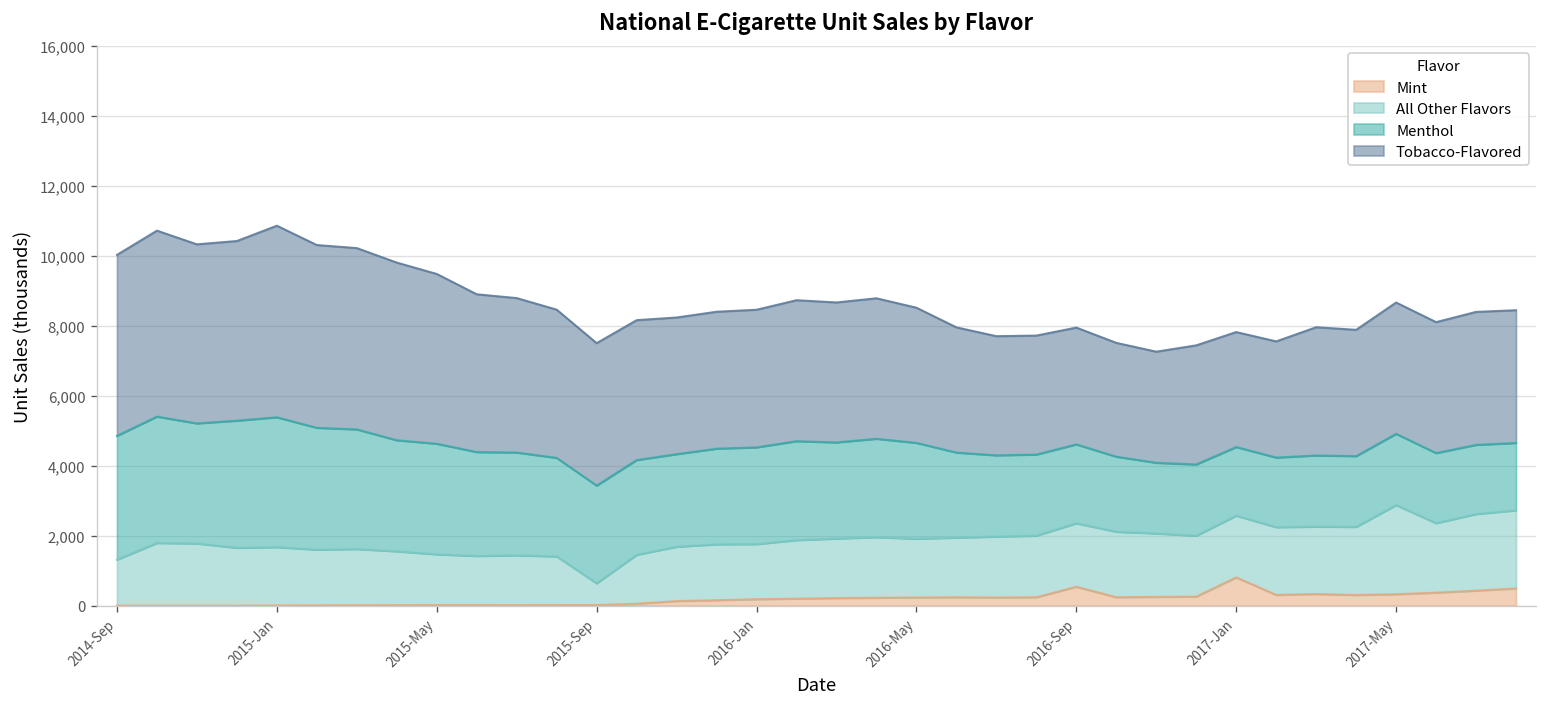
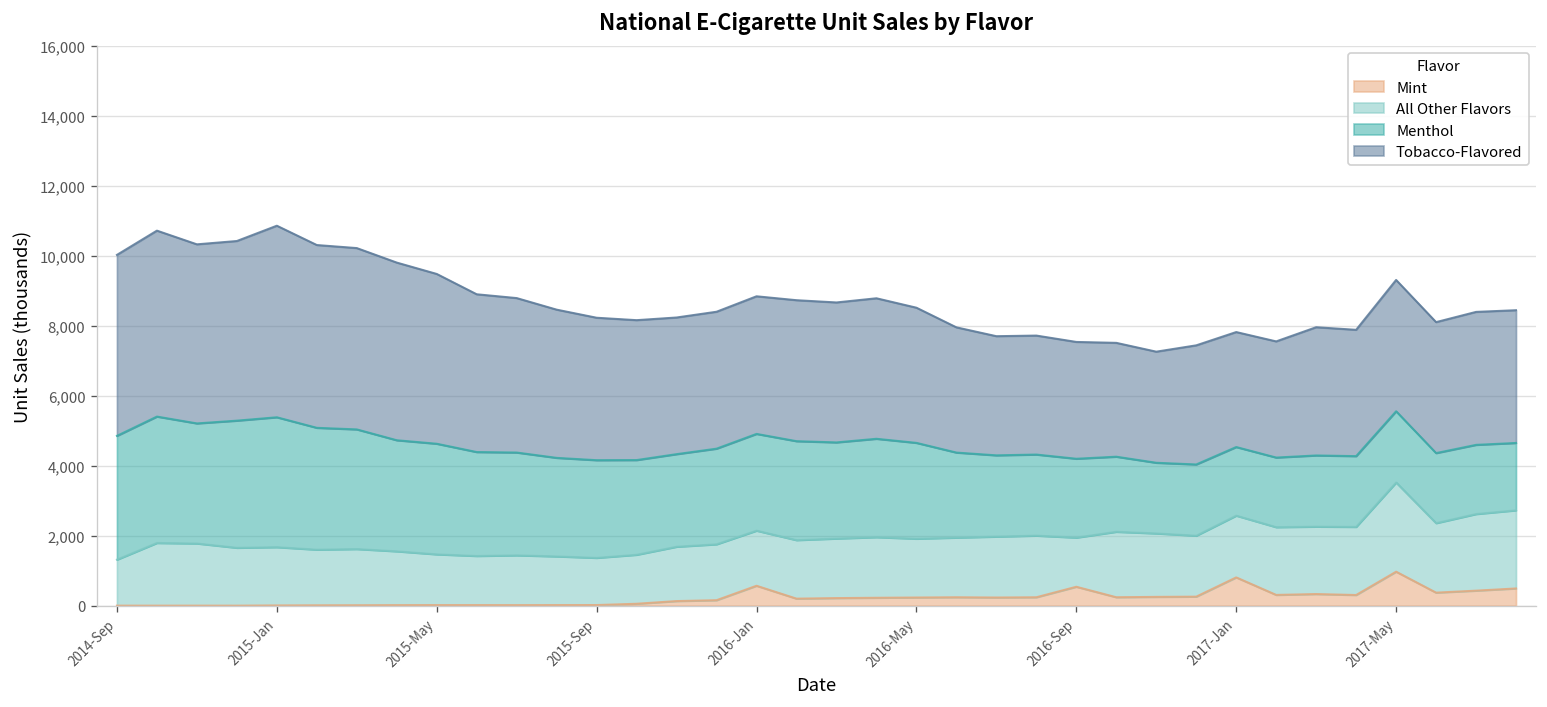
All Other Flavors, 2015-Sep: 600 -> 1,300
Mint, 2016-Jan: 200 -> 600
All Other Flavors, 2016-Sep: 1,800 -> 1,400
Mint, 2017-May: 300 -> 1,000
